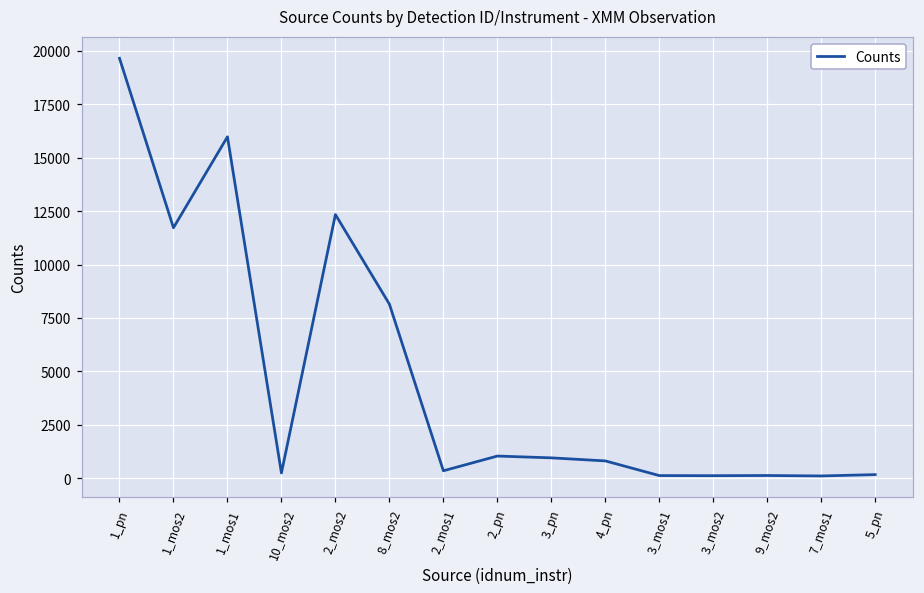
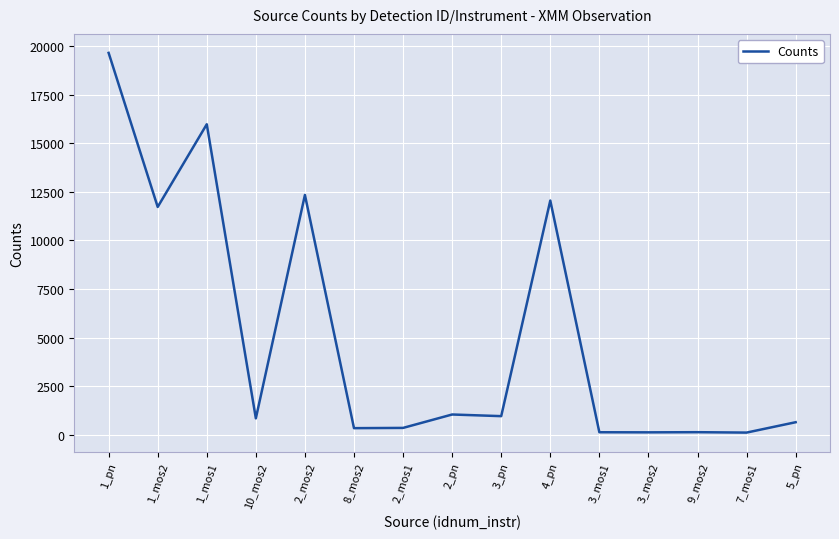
10_mos2: 200 -> 800
8_mos2: 8100 -> 300
4_pn: 800 -> 12100
5_pn: 200 -> 600
